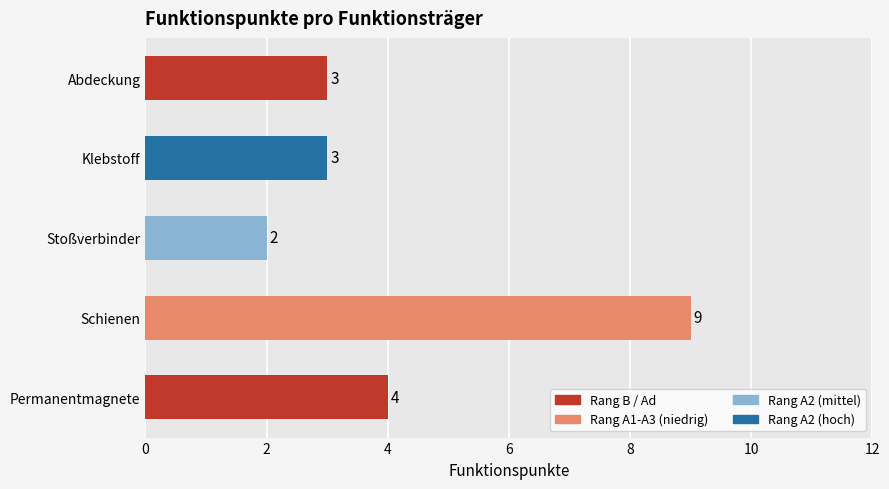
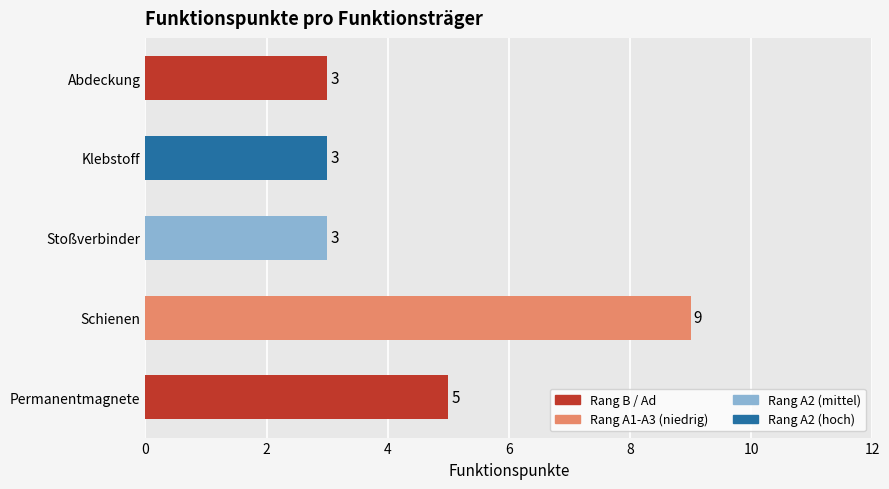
Stoßverbinder: 2 -> 3
Permanentmagnete: 4 -> 5
